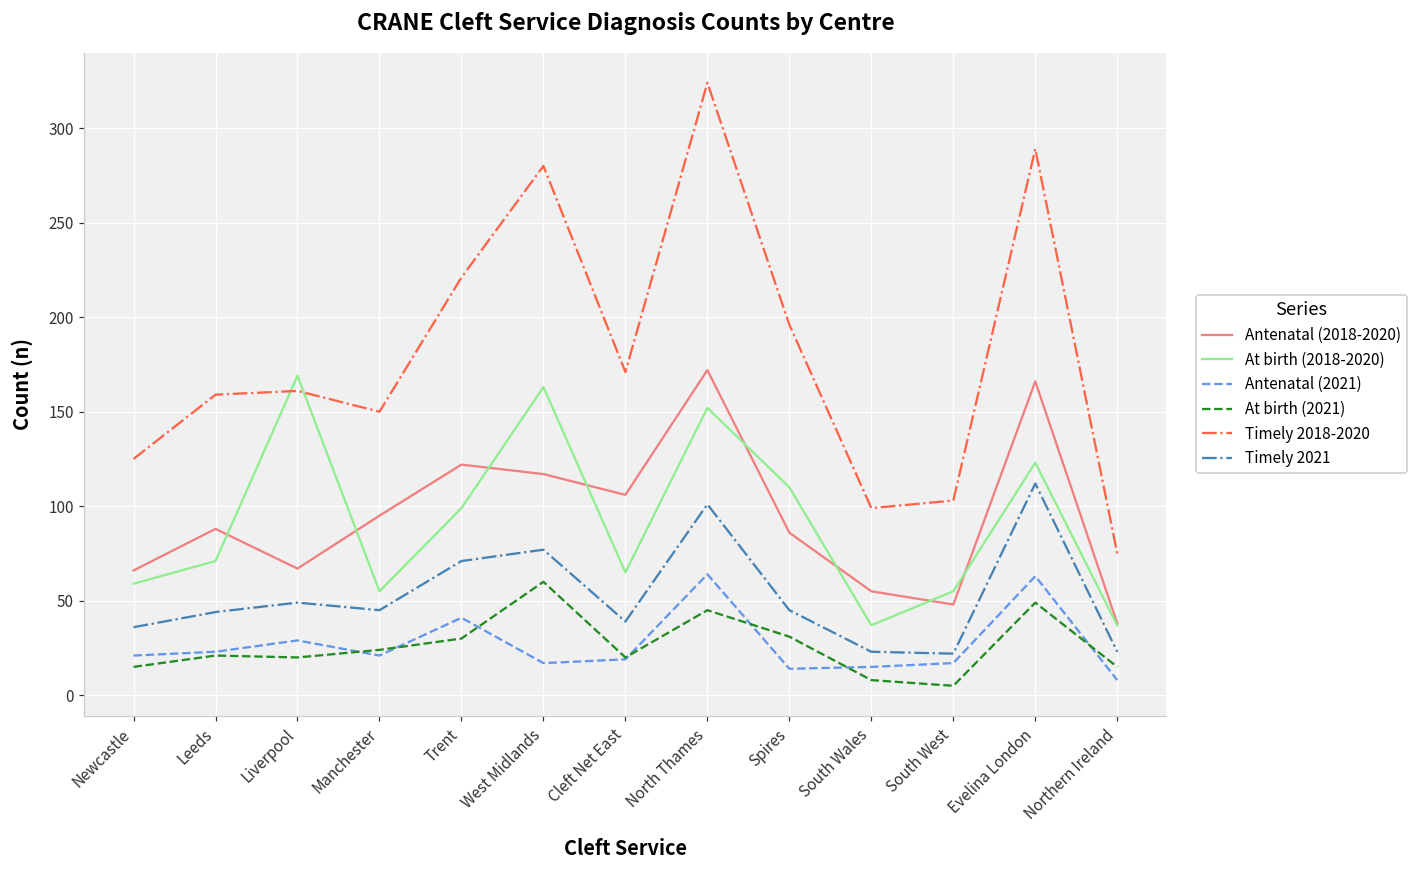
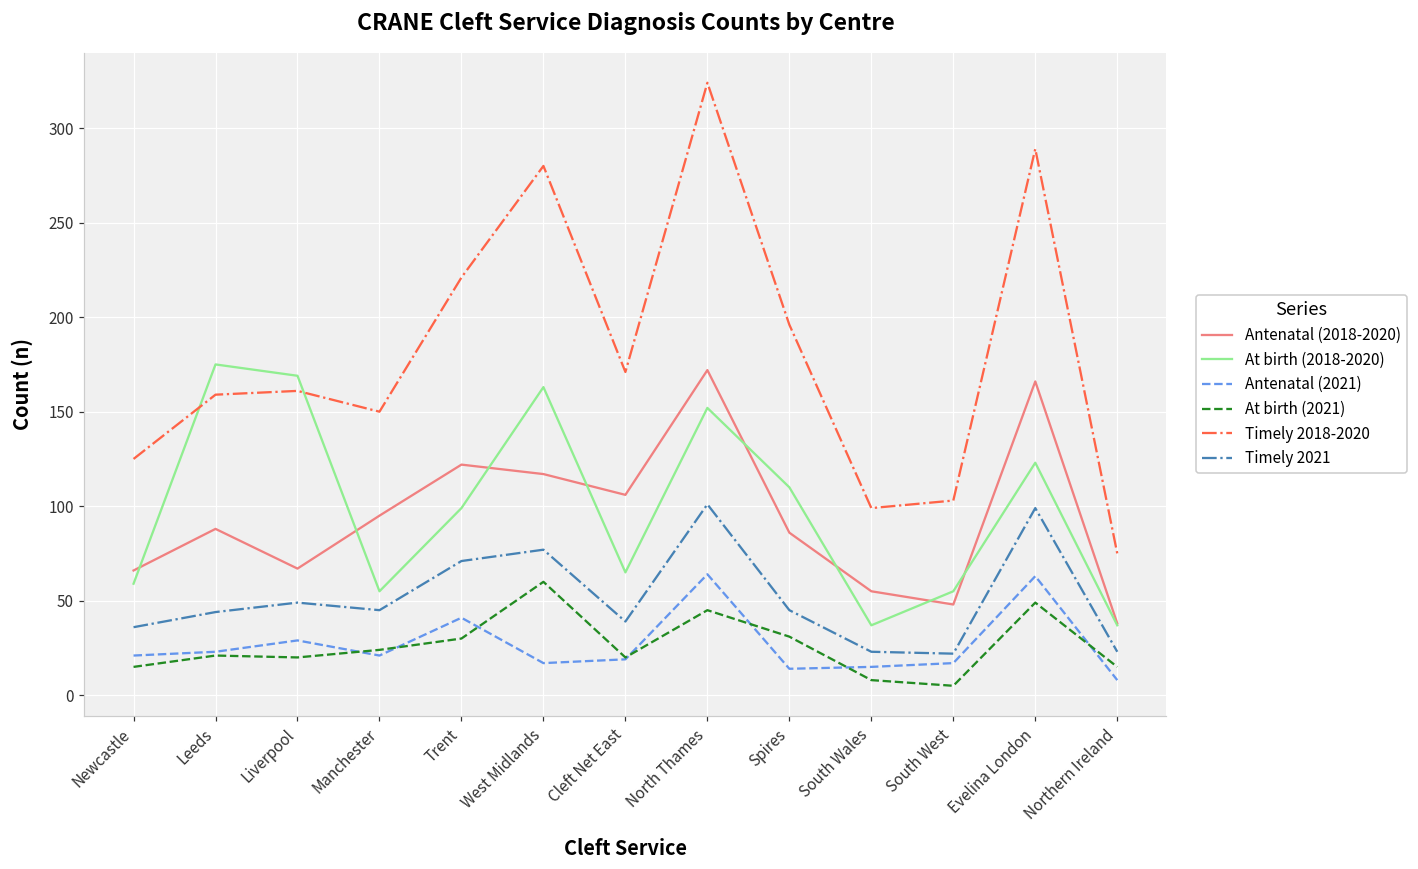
At birth (2018-2020), Leeds: 71 -> 175
Timely 2021, Evelina London: 112 -> 99
